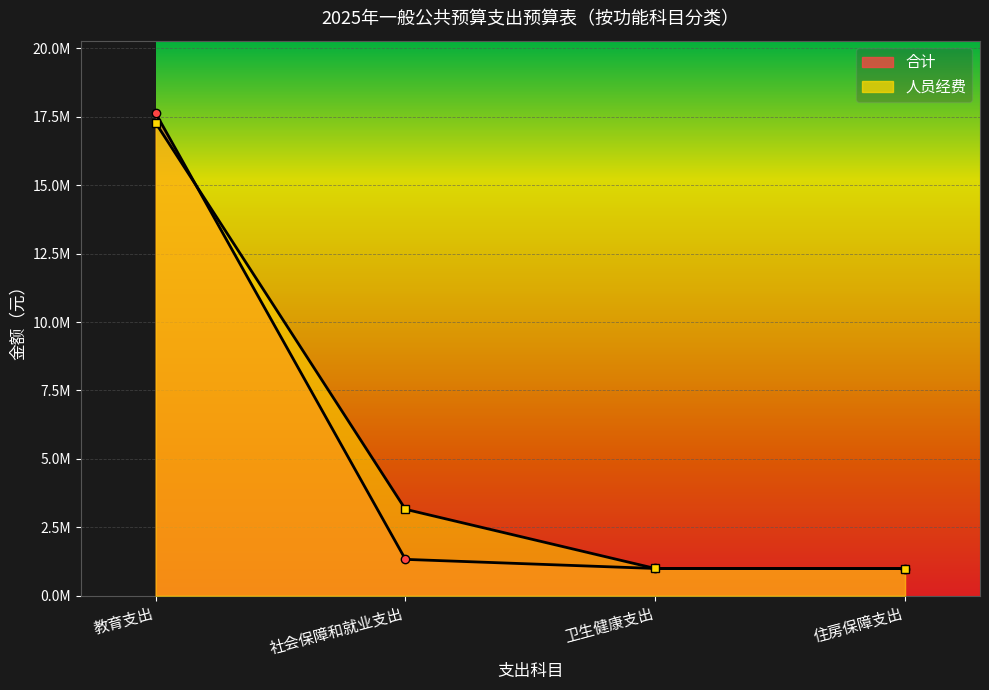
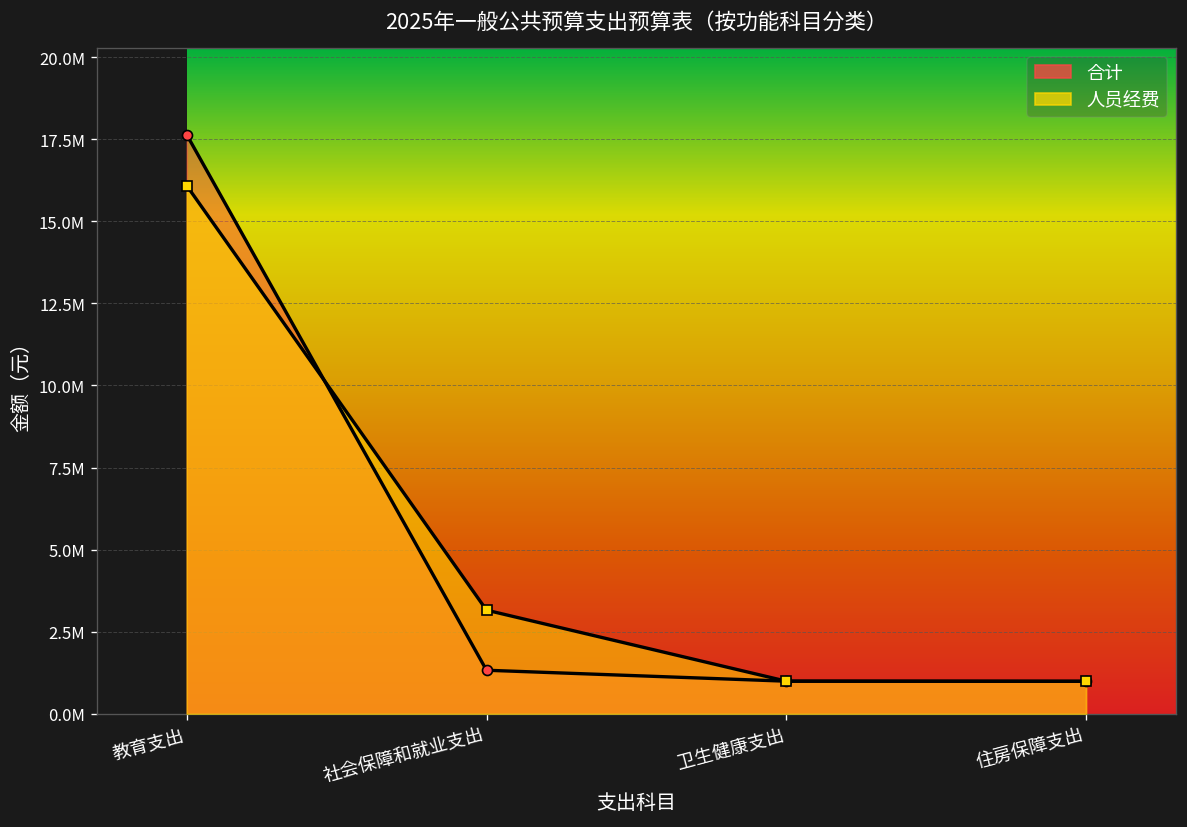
人员经费, 教育支出: 17300000 -> 16100000
